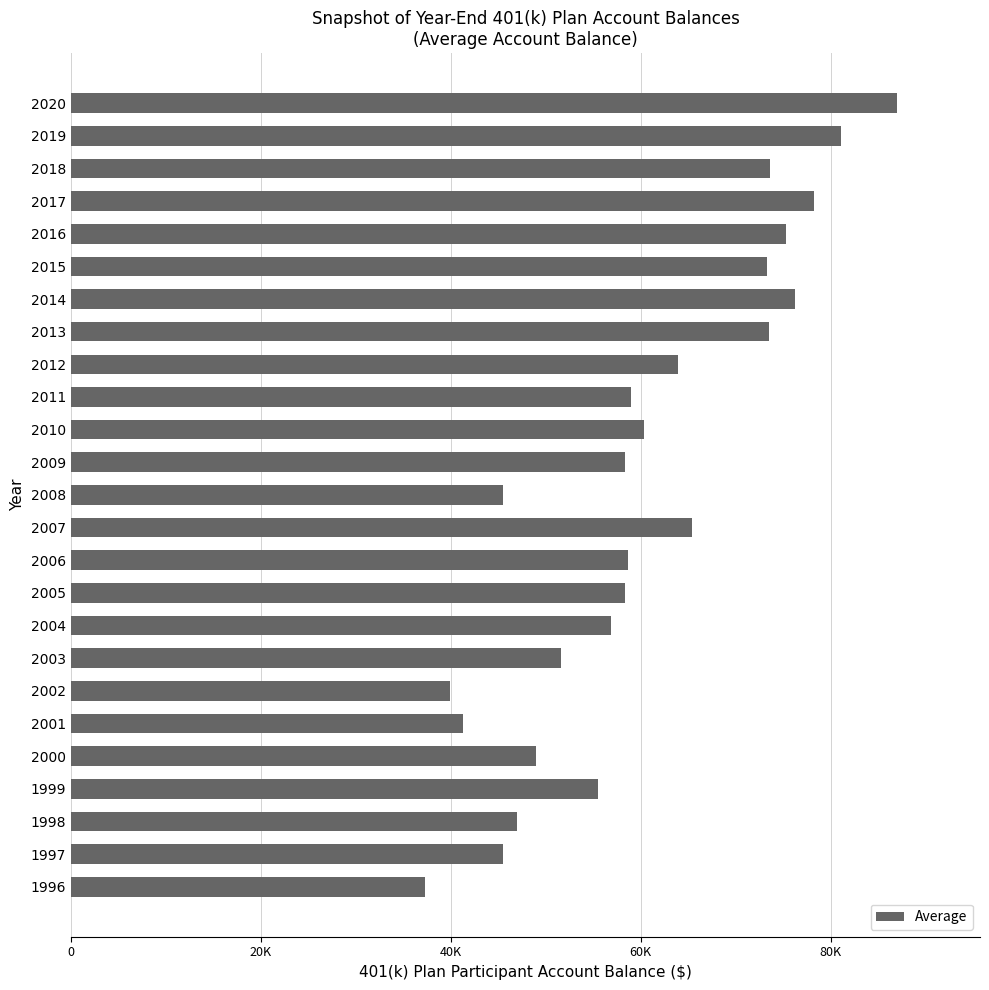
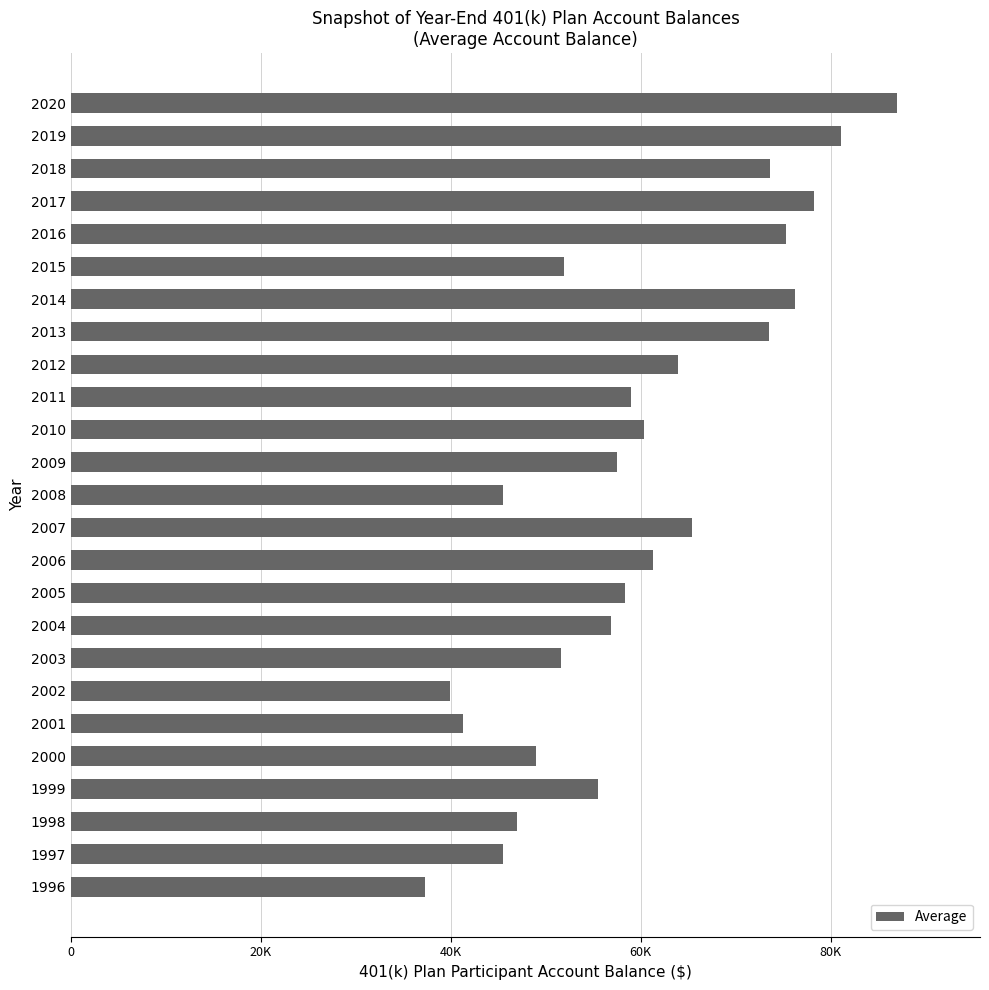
2015: 73000 -> 52000
2009: 58000 -> 57000
2006: 59000 -> 61000
